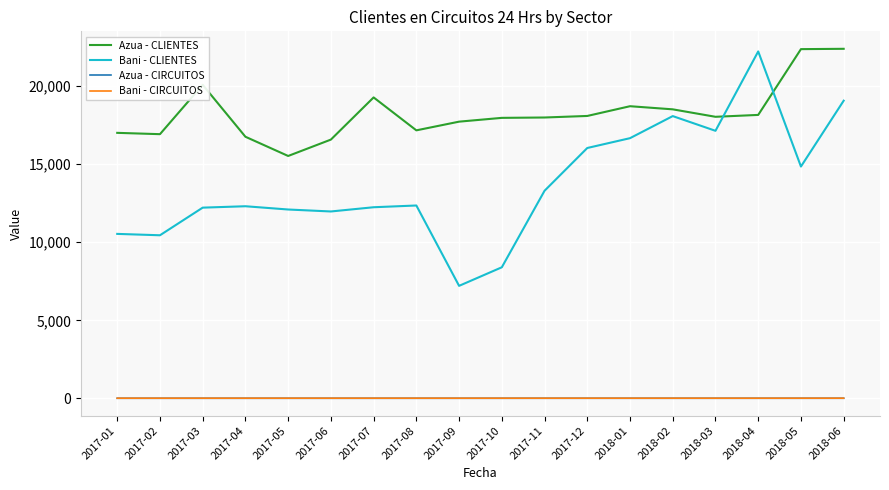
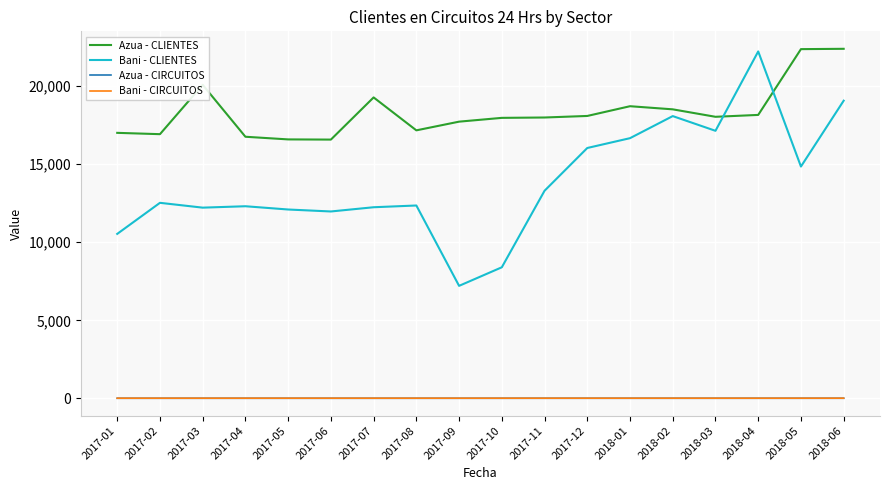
Bani - CLIENTES, 2017-02: 10,400 -> 12,500
Azua - CLIENTES, 2017-05: 15,500 -> 16,600
